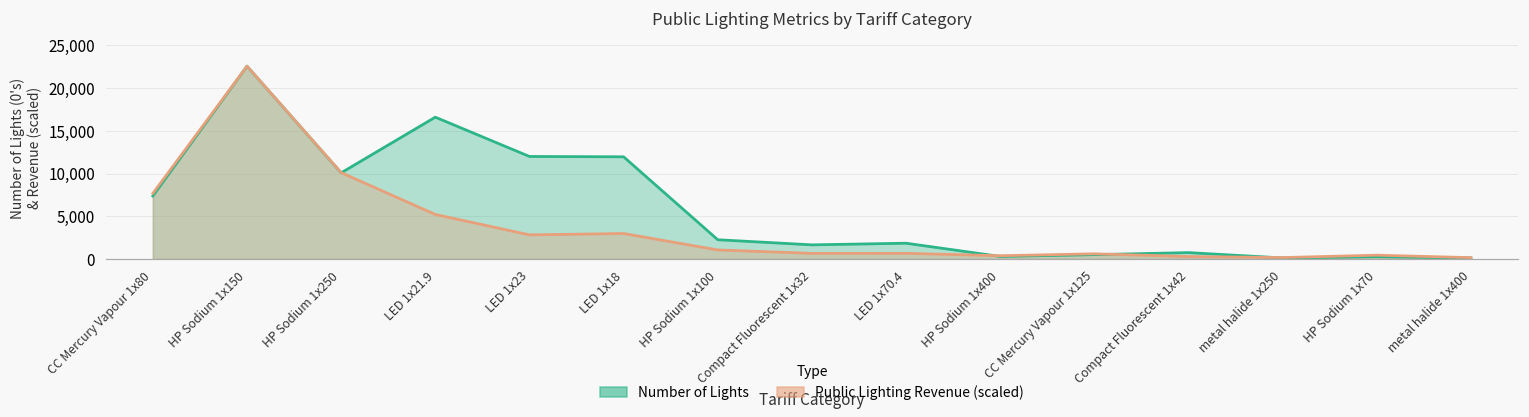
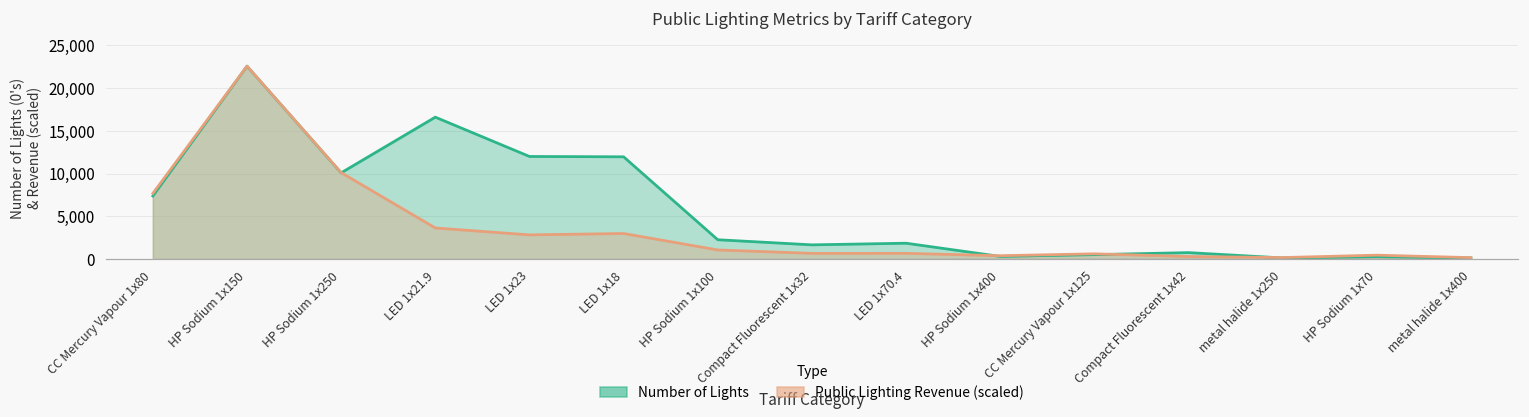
Public Lighting Revenue (scaled), LED 1x21.9: 5,000 -> 4,000
